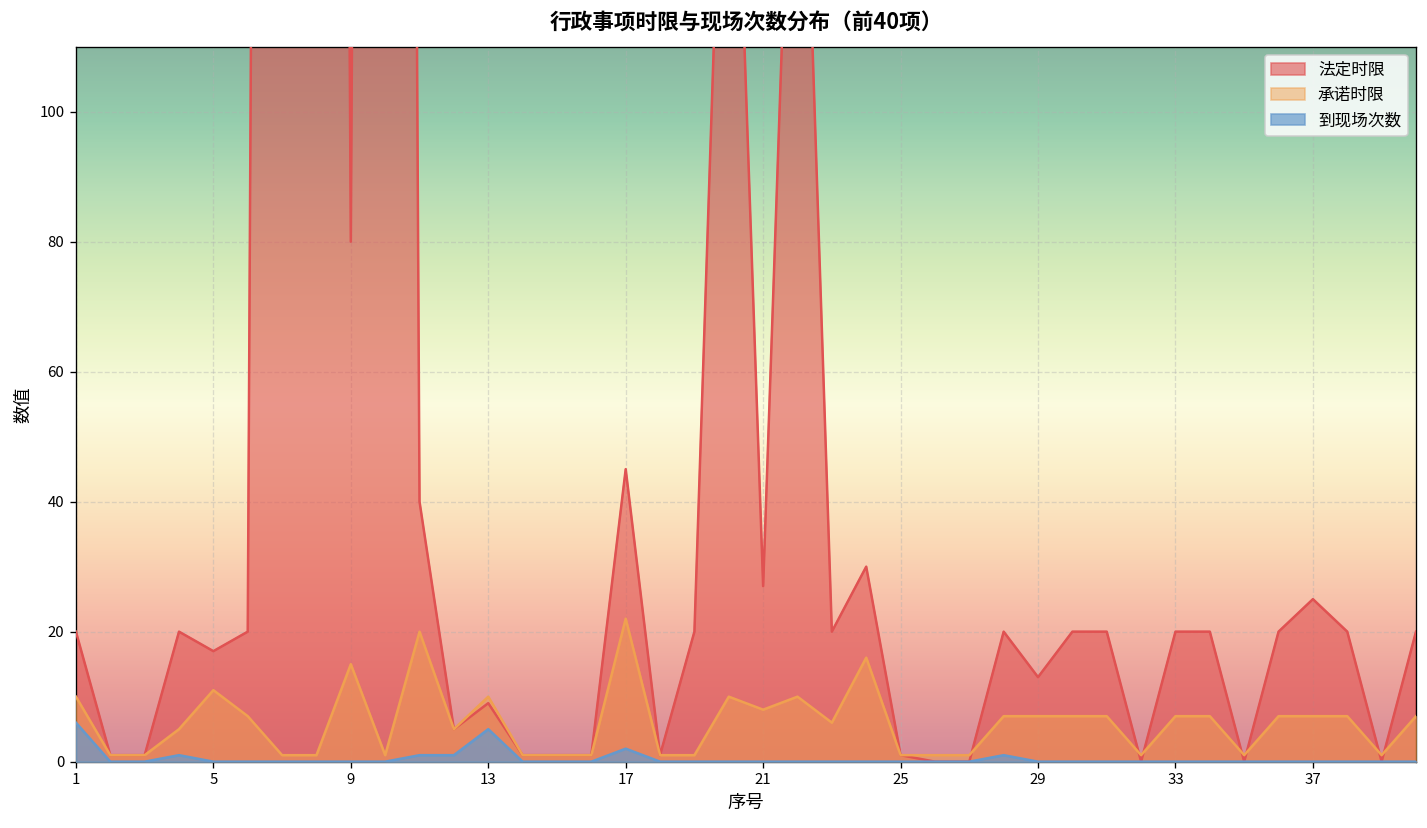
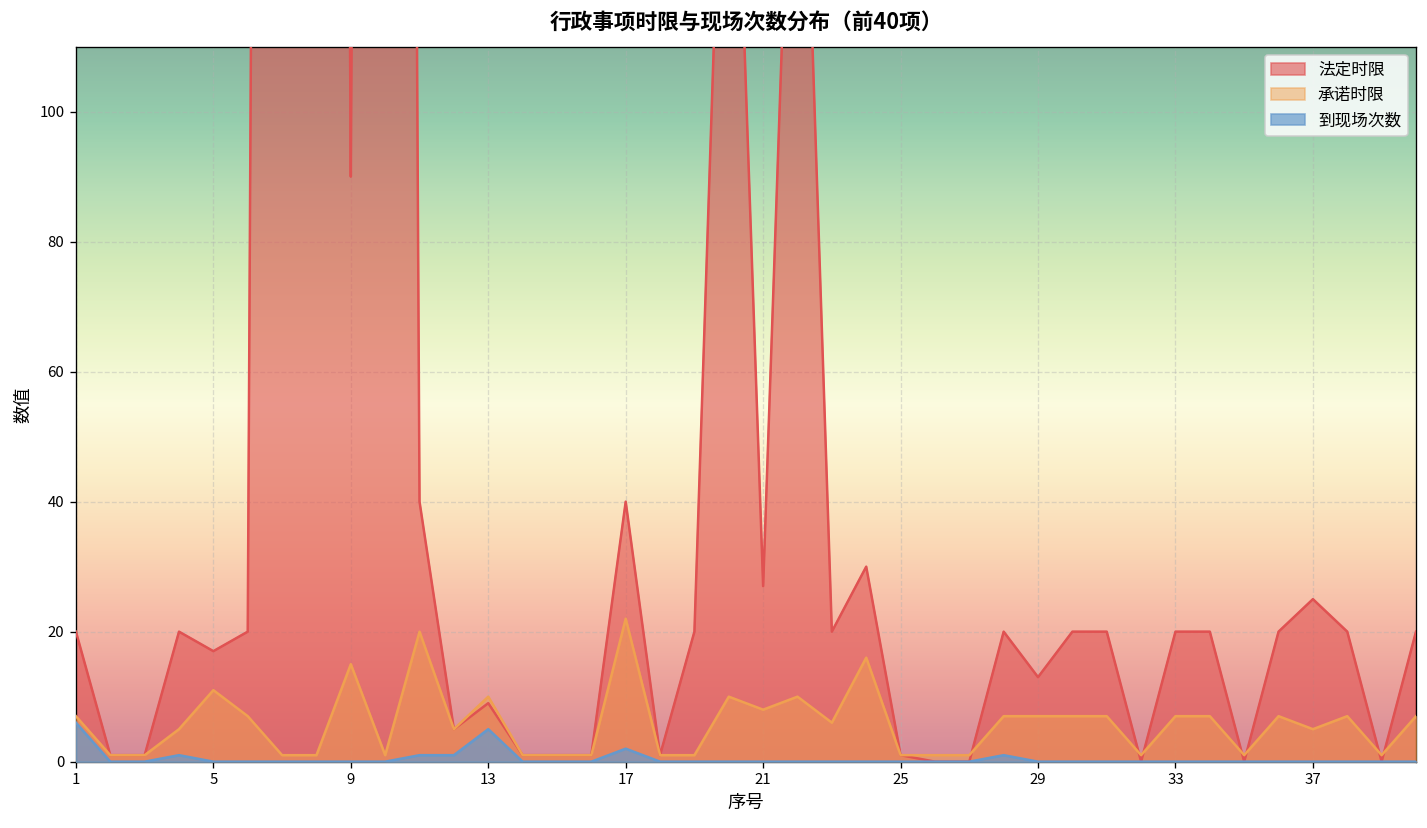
承诺时限, 1: 10 -> 7
法定时限, 9: 80 -> 90
法定时限, 17: 45 -> 40
承诺时限, 37: 7 -> 5
